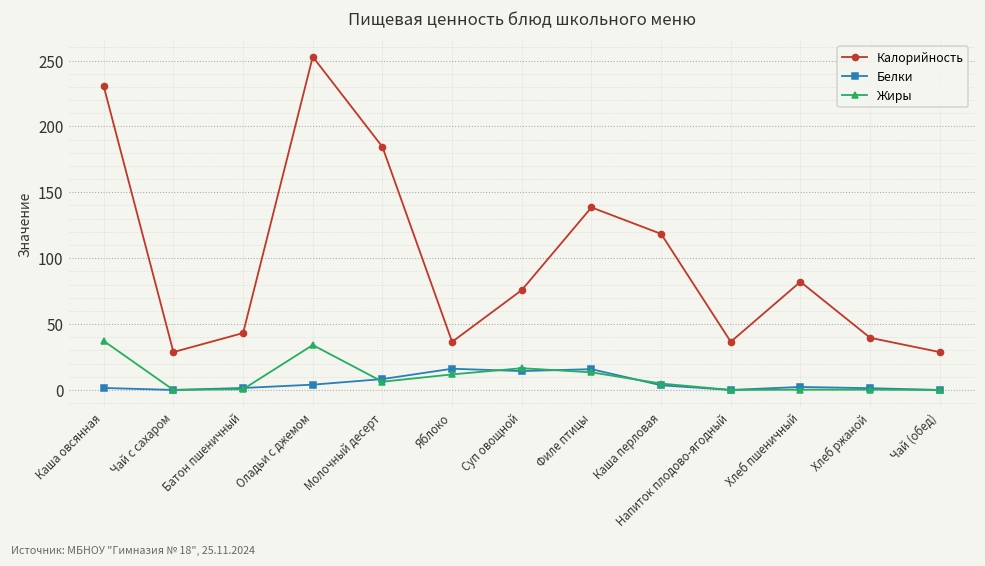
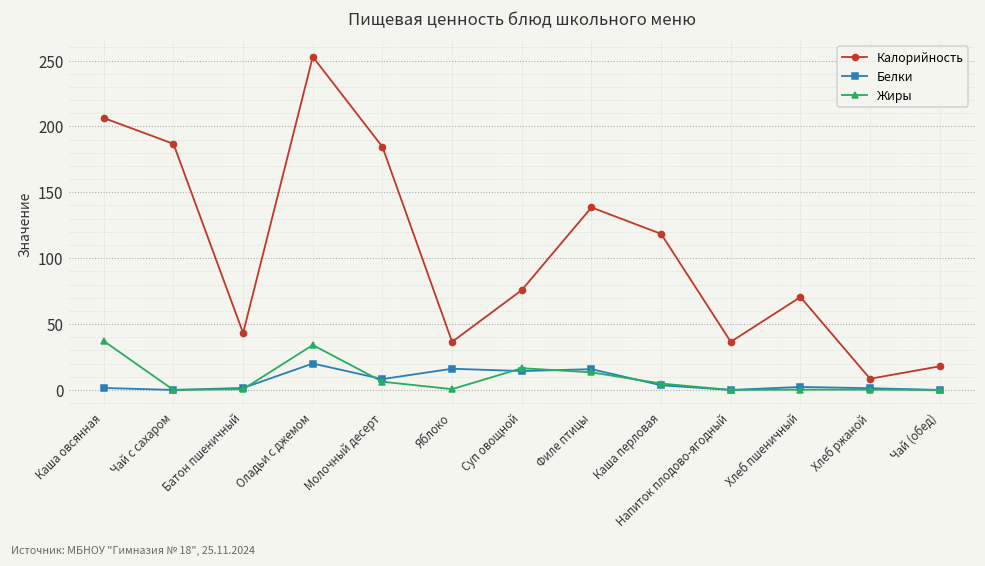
Калорийность, Каша овсянная: 230 -> 206
Калорийность, Чай с сахаром: 29 -> 187
Белки, Оладьи с джемом: 4 -> 20
Жиры, Яблоко: 12 -> 1
Калорийность, Хлеб пшеничный: 82 -> 71
Калорийность, Хлеб ржаной: 40 -> 9
Калорийность, Чай (обед): 29 -> 18
